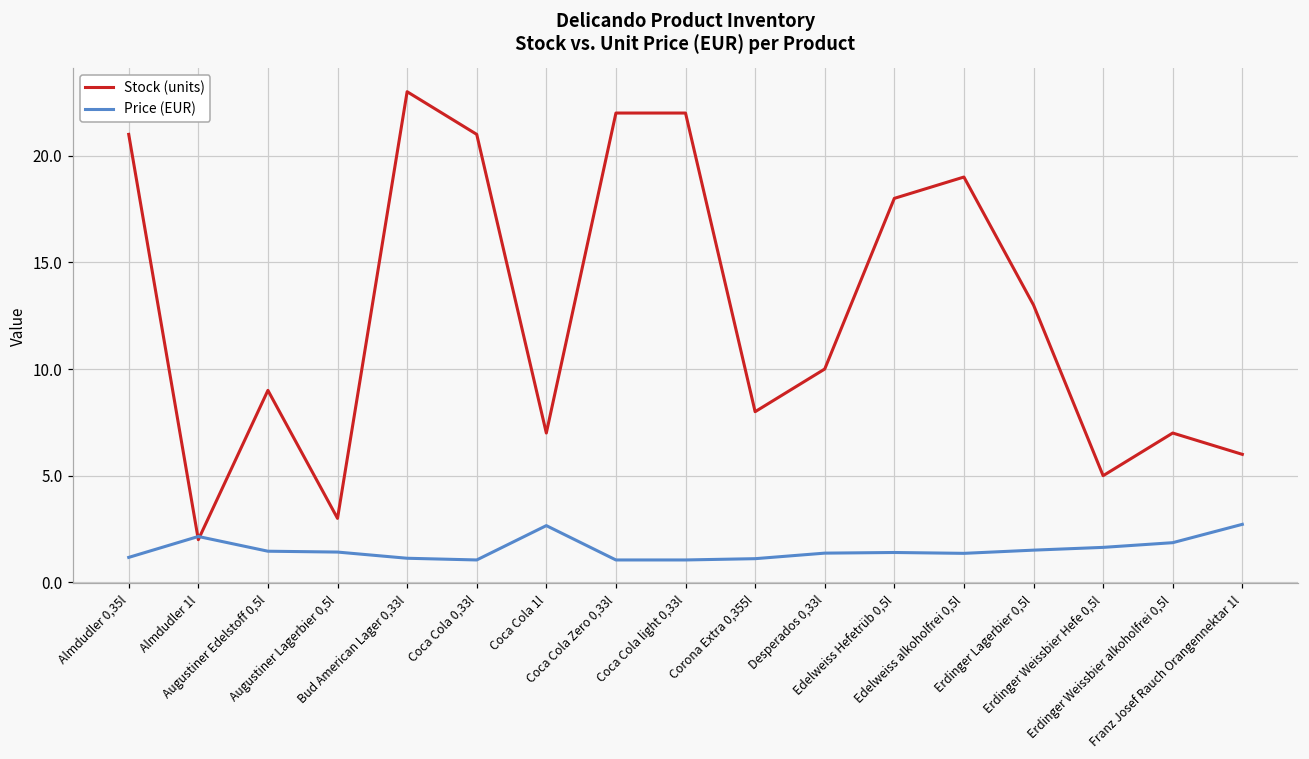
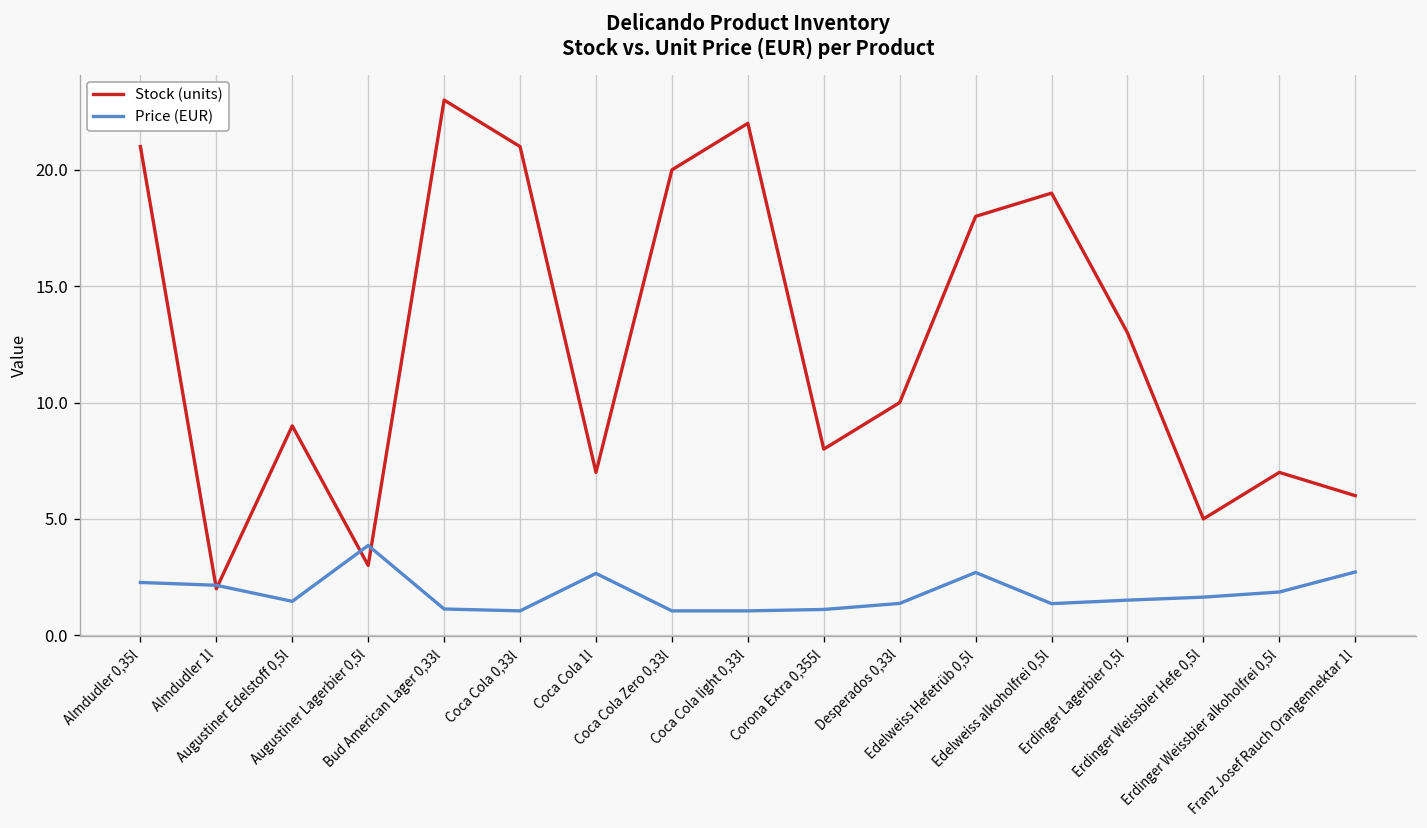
Price (EUR), Almdudler 0,35l: 1.2 -> 2.3
Price (EUR), Augustiner Lagerbier 0,5l: 1.4 -> 3.9
Stock (units), Coca Cola Zero 0,33l: 22 -> 20
Price (EUR), Edelweiss Hefetrüb 0,5l: 1.4 -> 2.7
